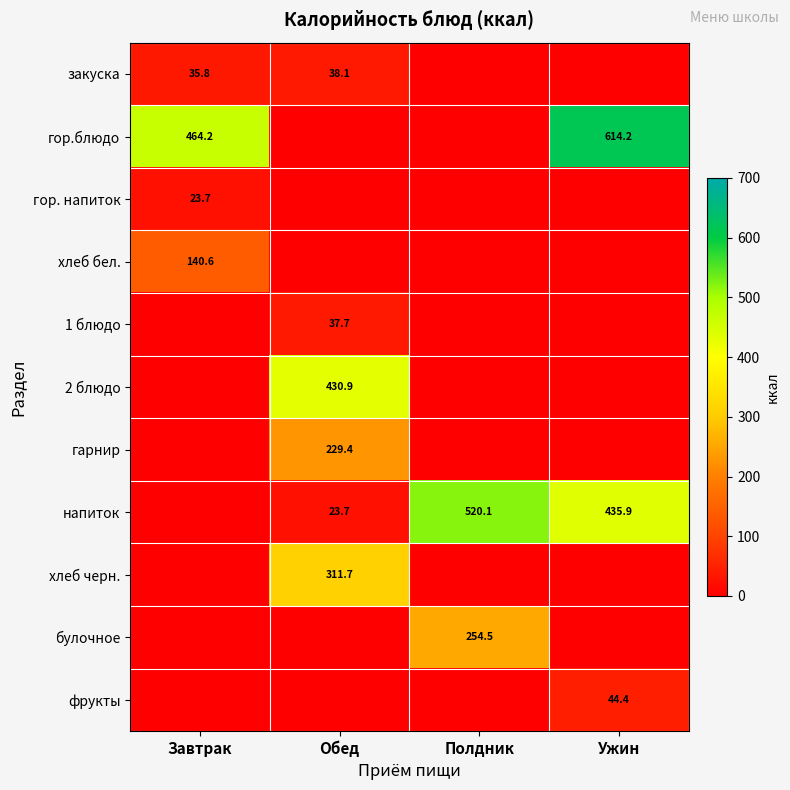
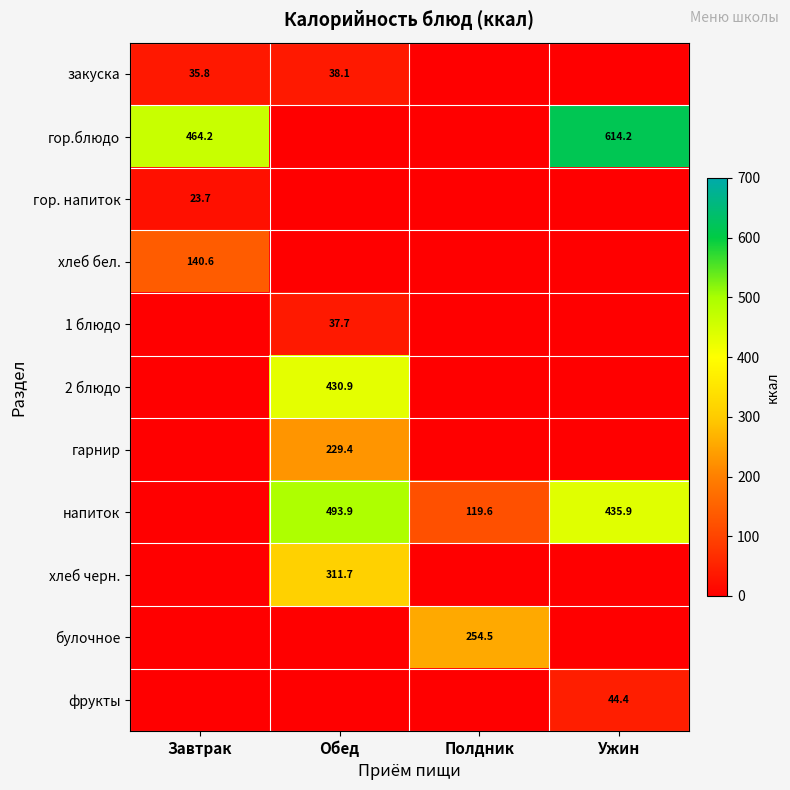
напиток, Обед: 23.7 -> 493.9
напиток, Полдник: 520.1 -> 119.6
